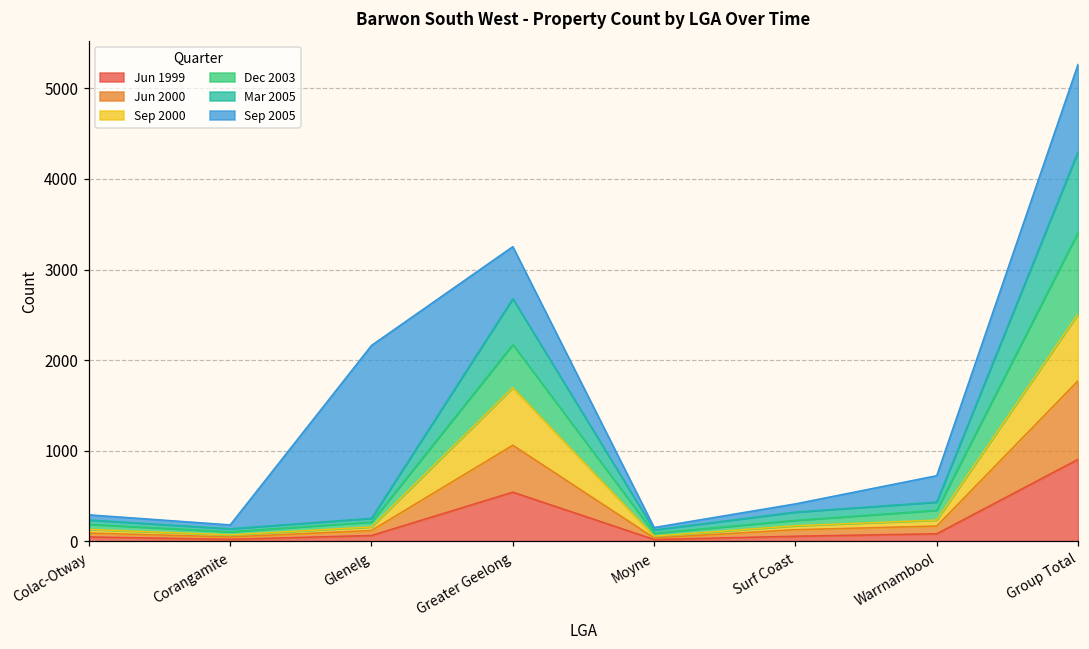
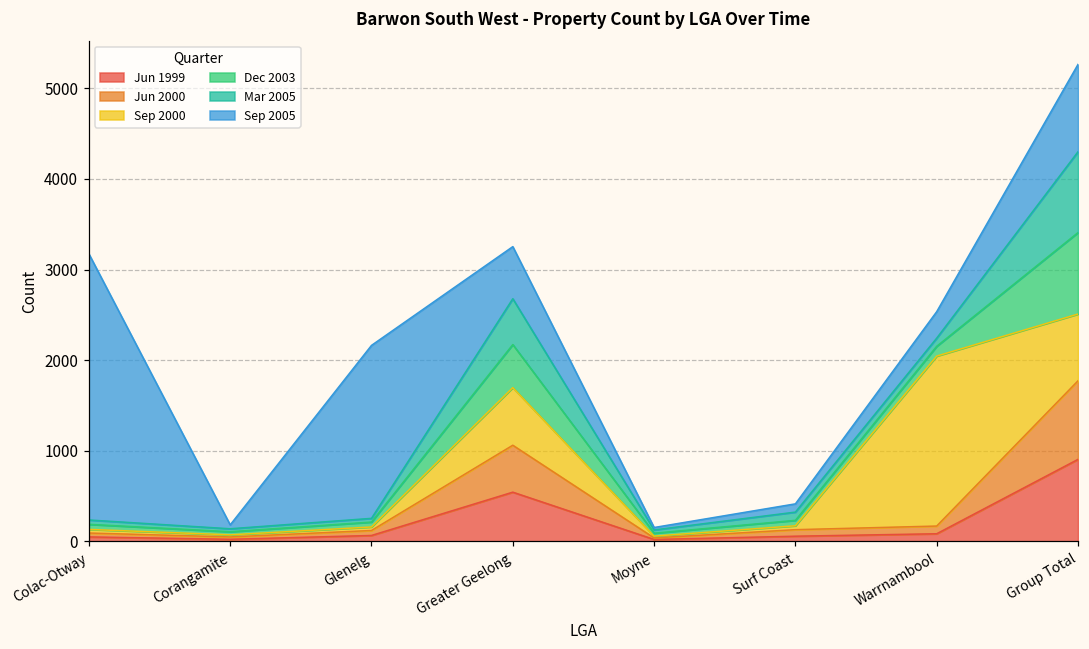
Sep 2005, Colac-Otway: 100 -> 2900
Sep 2000, Warrnambool: 100 -> 1900
